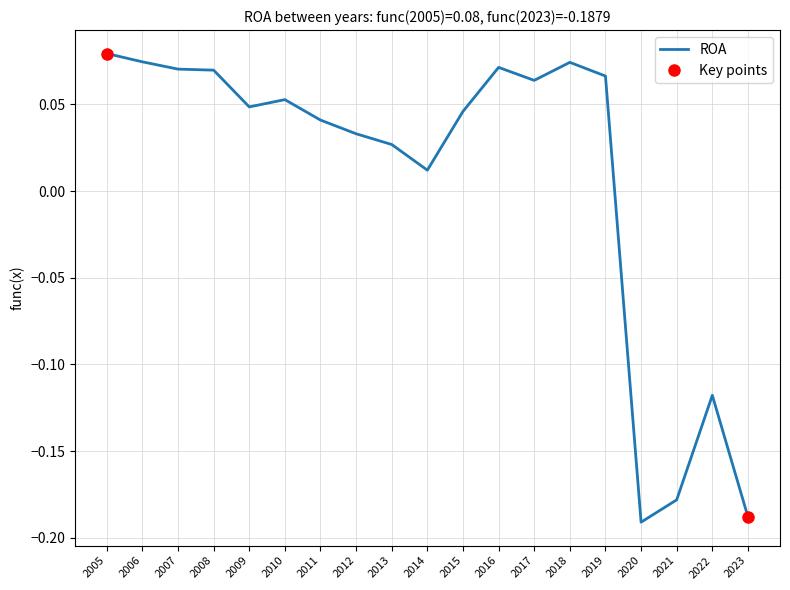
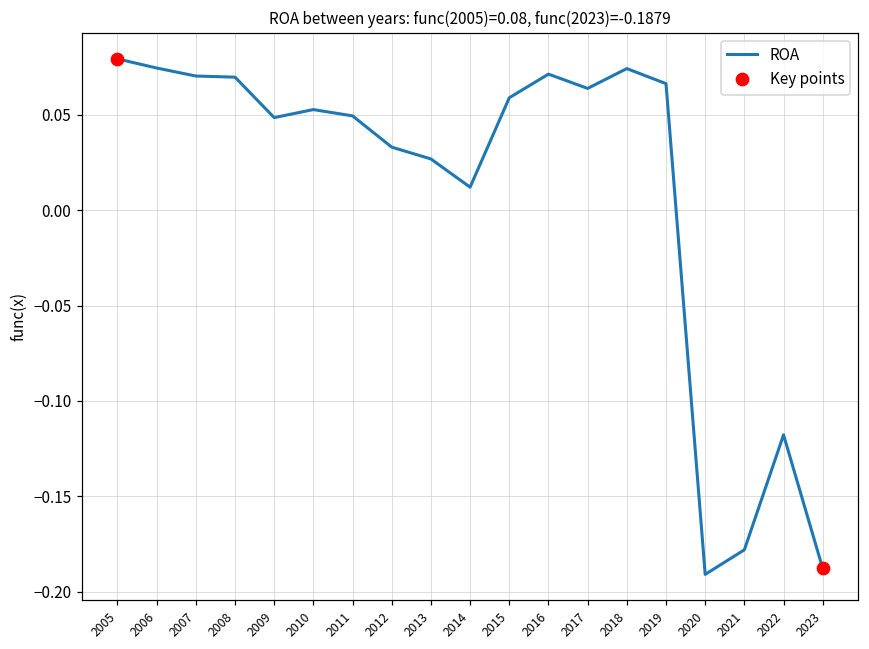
ROA, 2011: 0.041 -> 0.050
ROA, 2015: 0.046 -> 0.059
